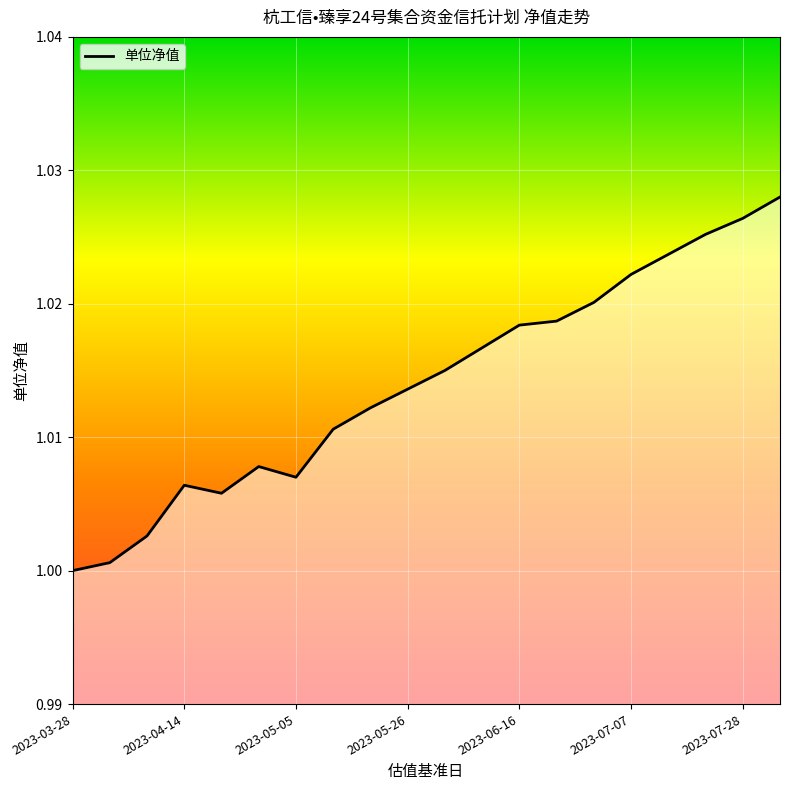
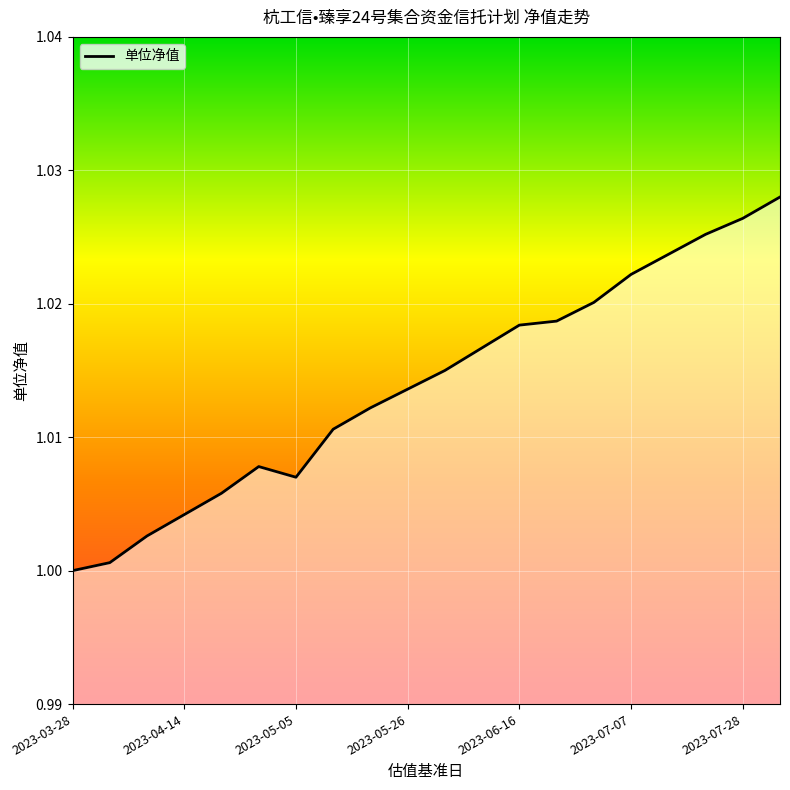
2023-04-14: 1.0064 -> 1.0042
